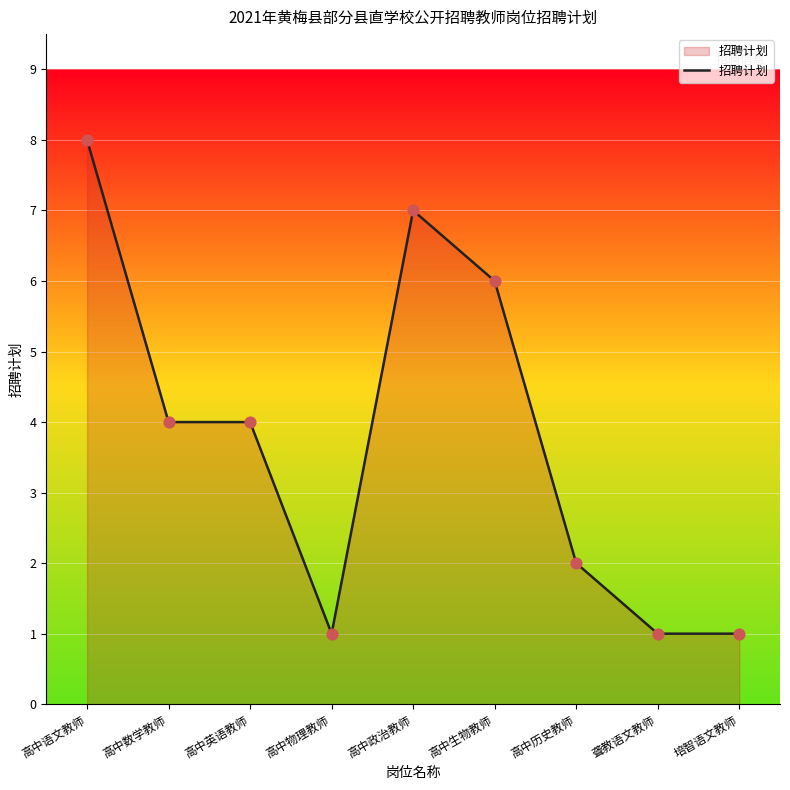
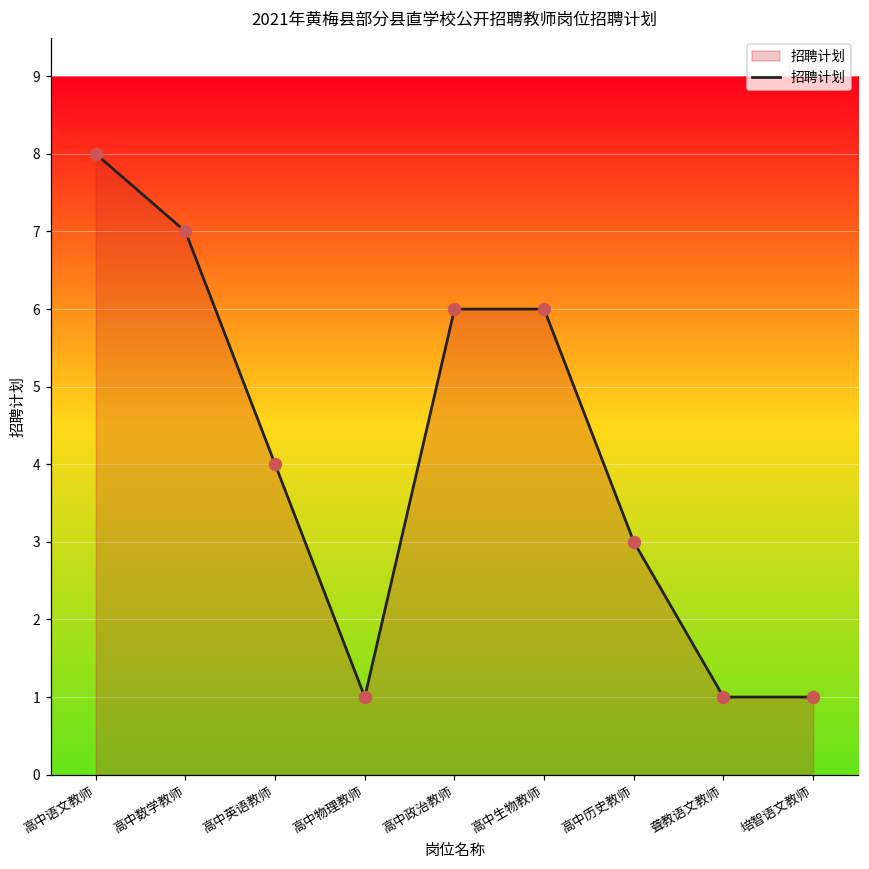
高中数学教师: 4 -> 7
高中政治教师: 7 -> 6
高中历史教师: 2 -> 3
